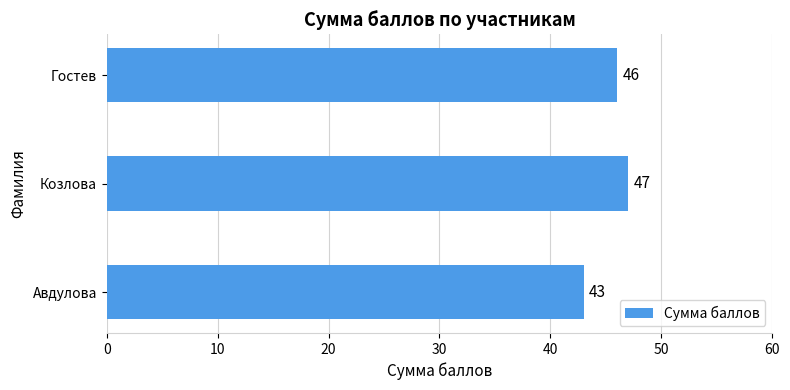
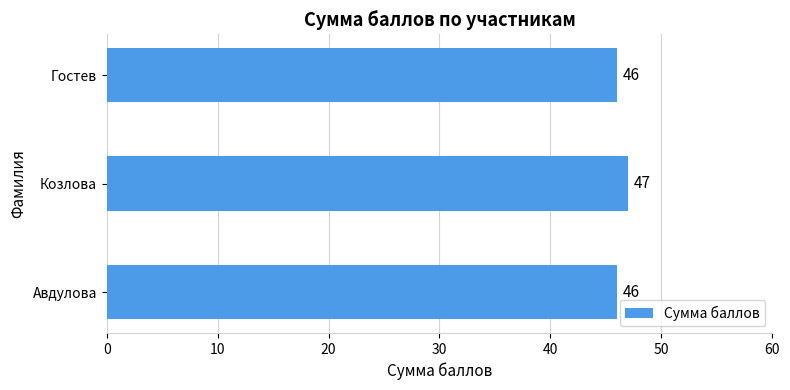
Авдулова: 43 -> 46
